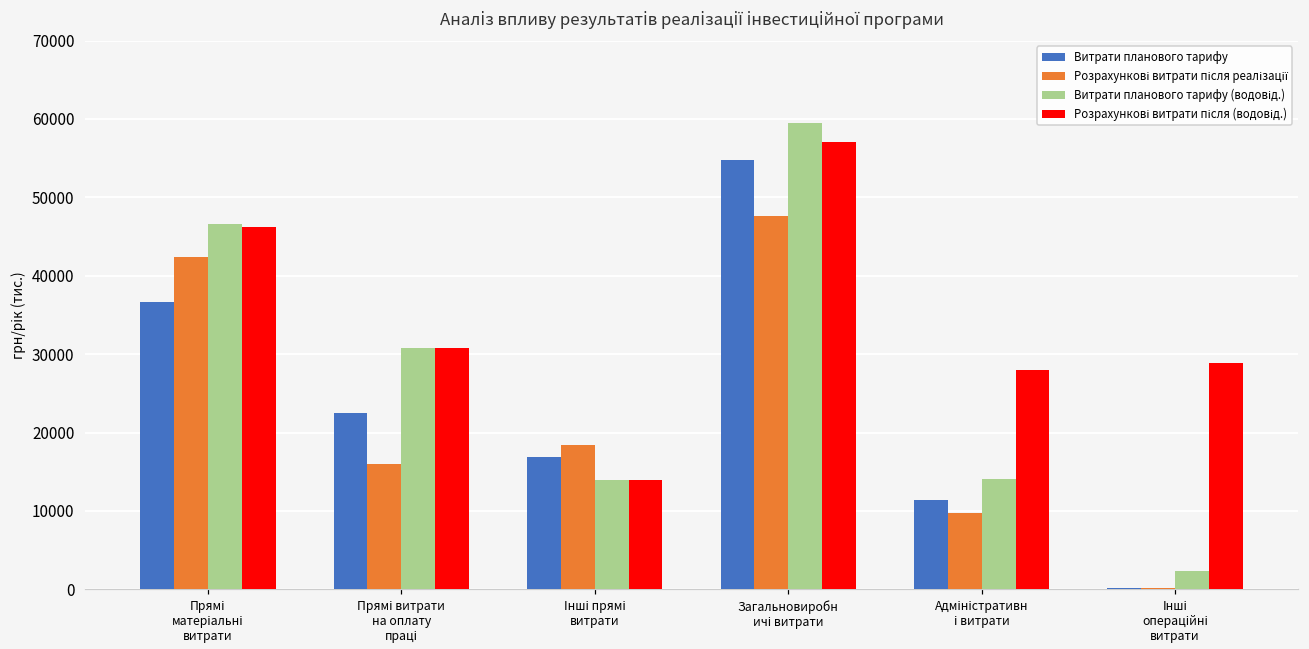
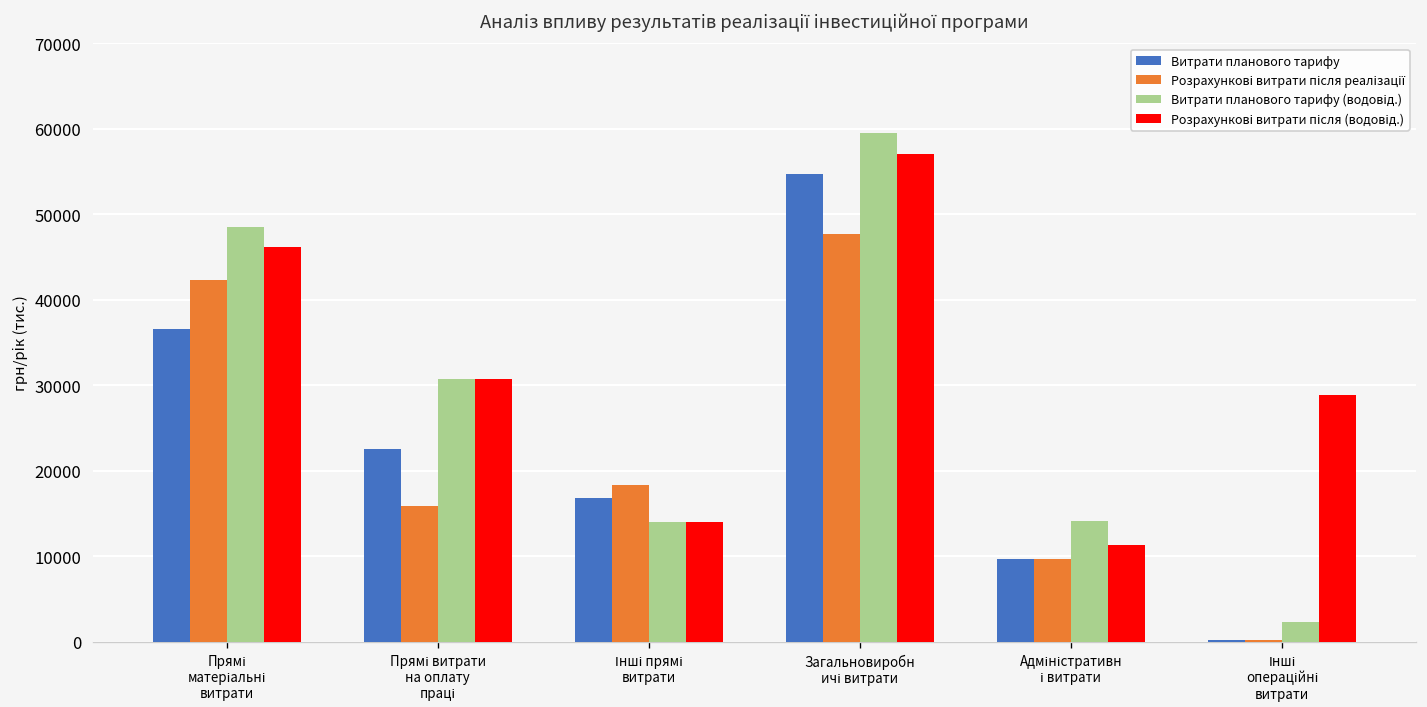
Витрати планового тарифу (водовід.), Прямі матеріальні витрати: 47000 -> 48000
Витрати планового тарифу, Адміністративн і витрати: 11000 -> 10000
Розрахункові витрати після (водовід.), Адміністративн і витрати: 28000 -> 11000
